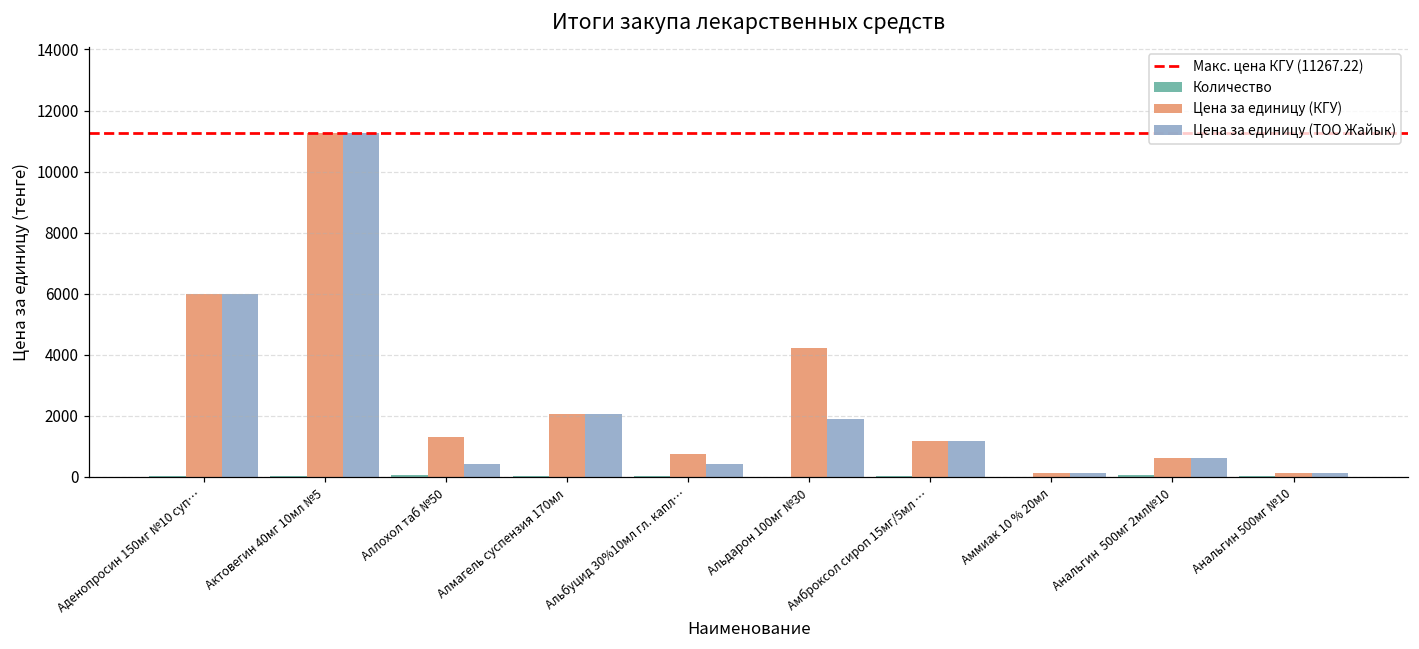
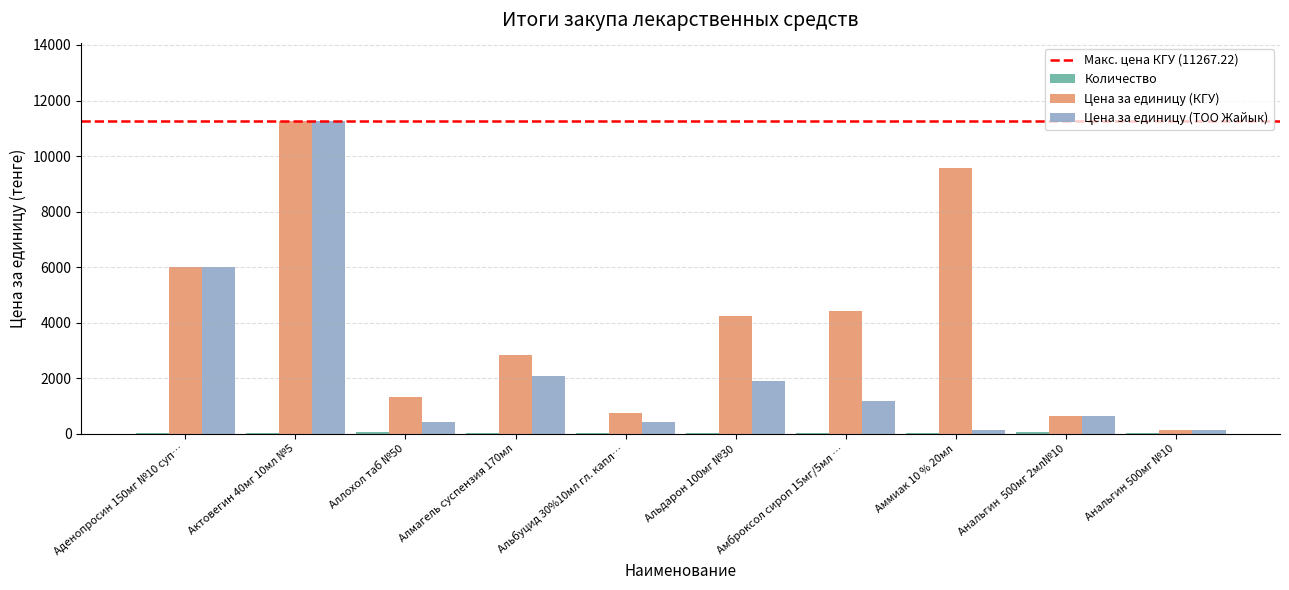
Цена за единицу (КГУ), Алмагель суспензия 170мл: 2100 -> 2800
Цена за единицу (КГУ), Амброксол сироп 15мг/5мл …: 1200 -> 4400
Цена за единицу (КГУ), Аммиак 10 % 20мл: 100 -> 9600
